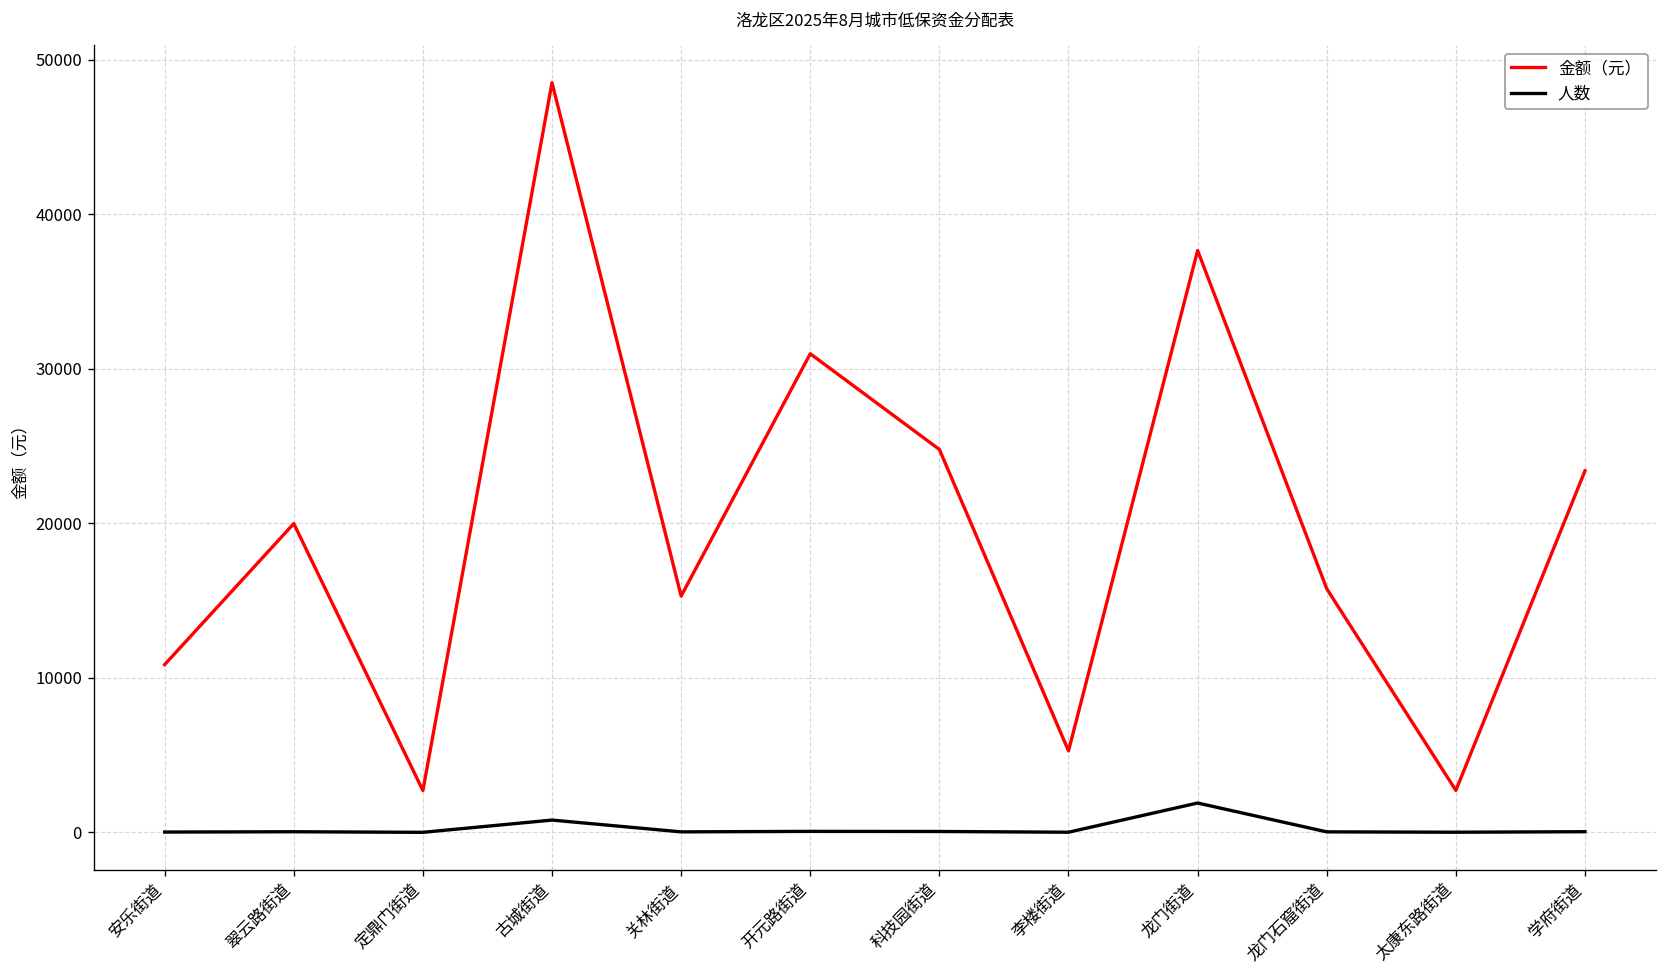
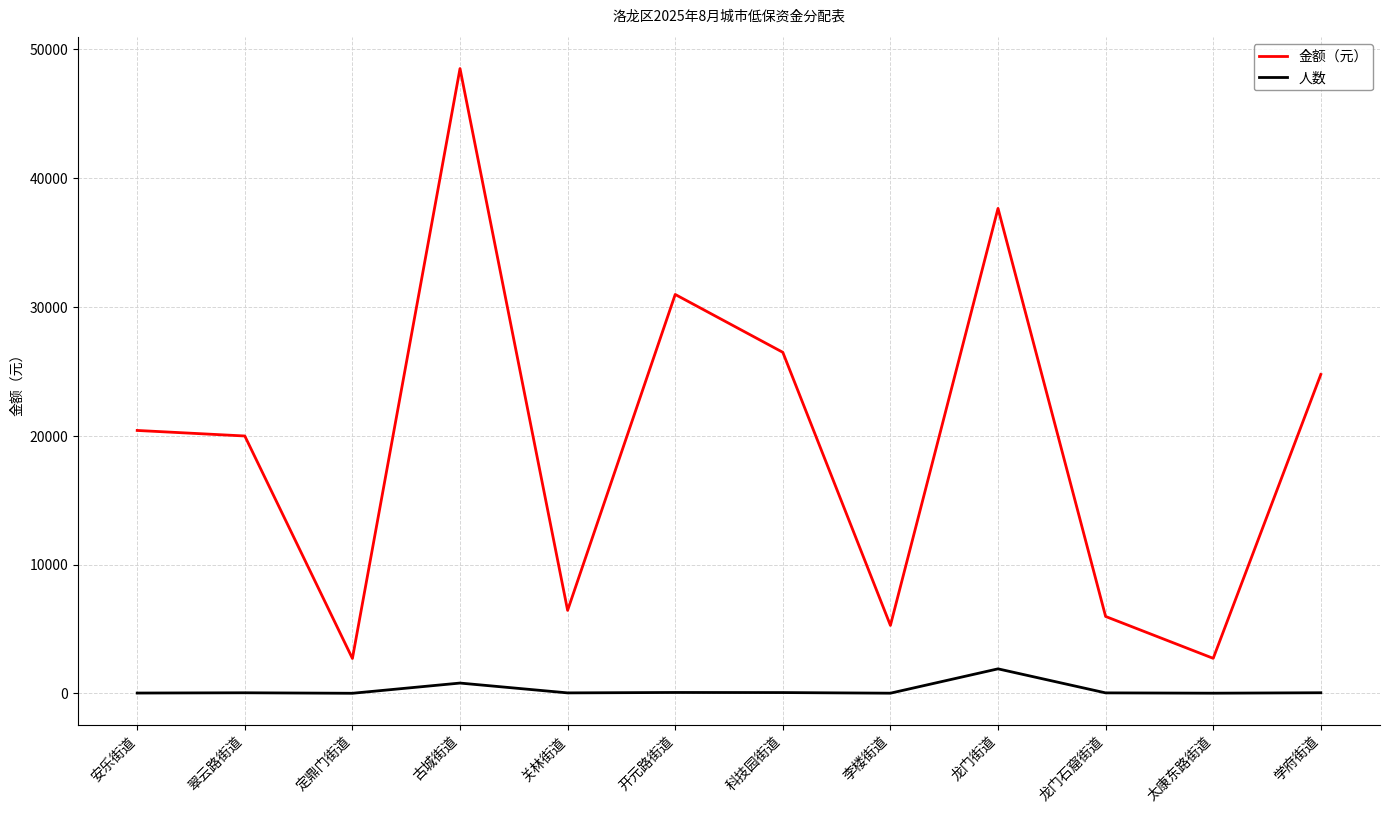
金额（元）, 安乐街道: 10900 -> 20400
金额（元）, 关林街道: 15300 -> 6400
金额（元）, 科技园街道: 24800 -> 26500
金额（元）, 龙门石窟街道: 15800 -> 6000
金额（元）, 学府街道: 23400 -> 24800
